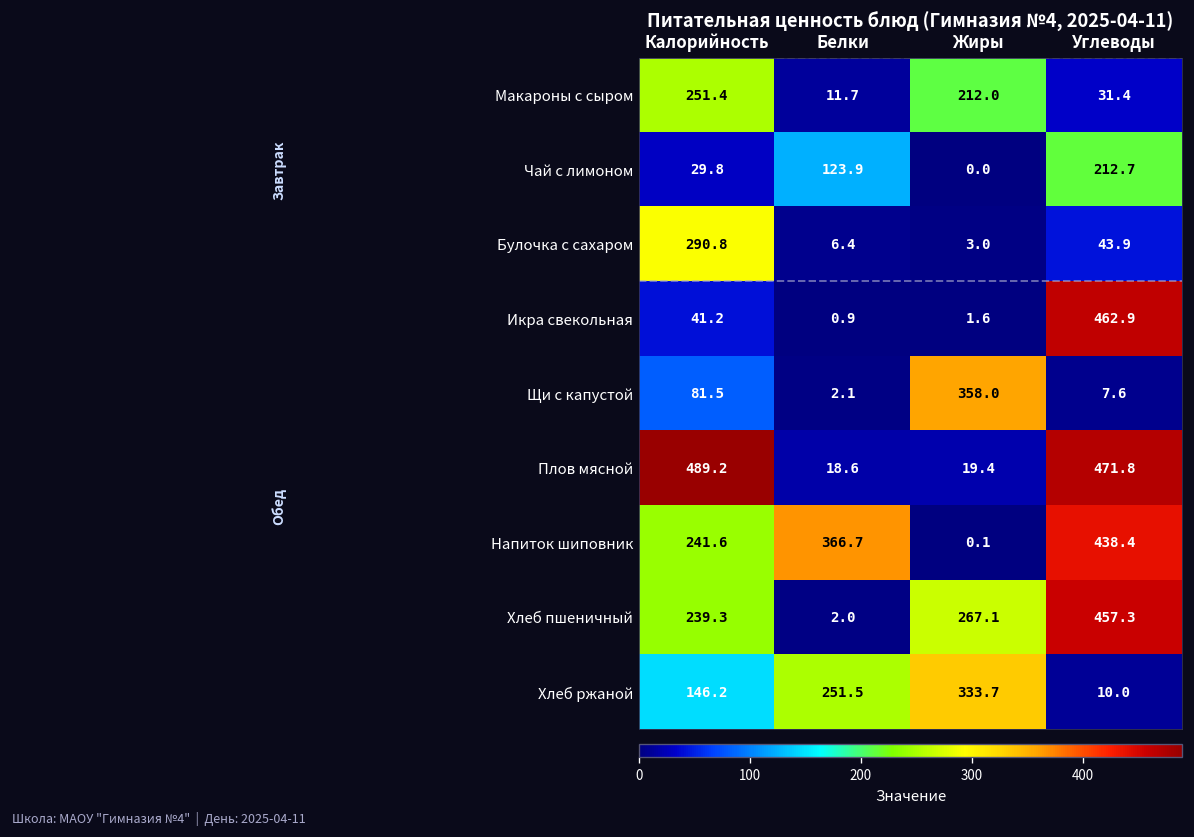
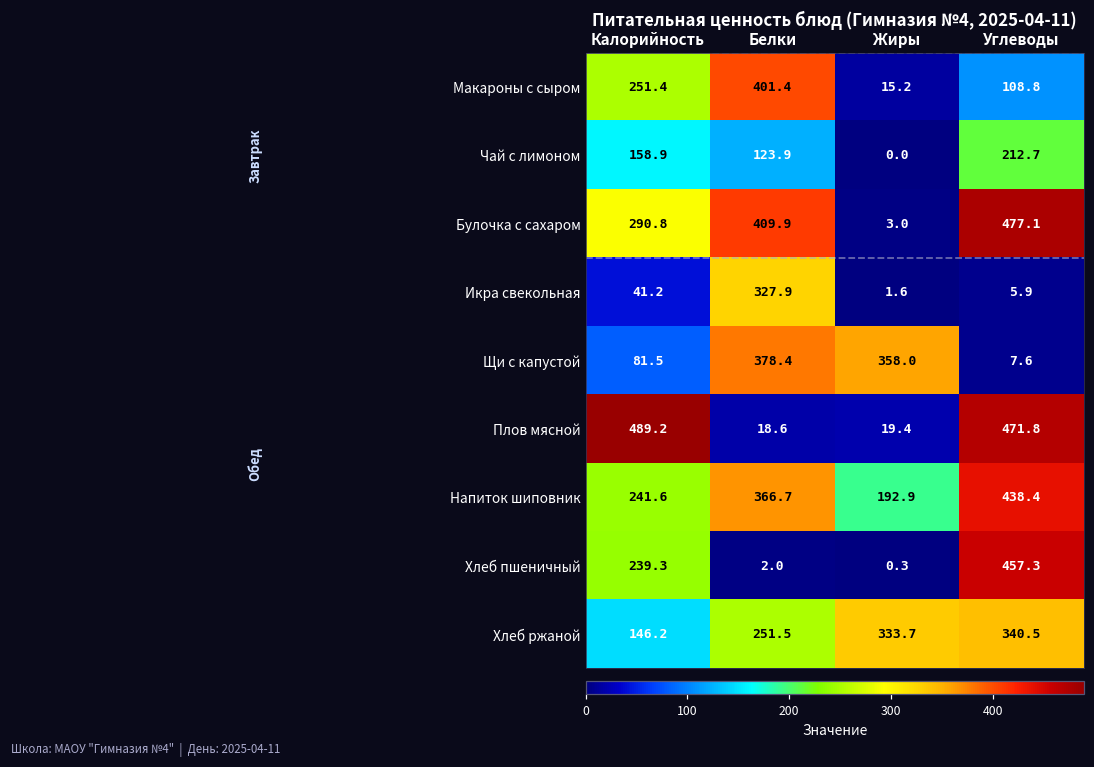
Макароны с сыром, Белки: 11.7 -> 401.4
Макароны с сыром, Жиры: 212.0 -> 15.2
Макароны с сыром, Углеводы: 31.4 -> 108.8
Чай с лимоном, Калорийность: 29.8 -> 158.9
Булочка с сахаром, Белки: 6.4 -> 409.9
Булочка с сахаром, Углеводы: 43.9 -> 477.1
Икра свекольная, Белки: 0.9 -> 327.9
Икра свекольная, Углеводы: 462.9 -> 5.9
Щи с капустой, Белки: 2.1 -> 378.4
Напиток шиповник, Жиры: 0.1 -> 192.9
Хлеб пшеничный, Жиры: 267.1 -> 0.3
Хлеб ржаной, Углеводы: 10.0 -> 340.5
